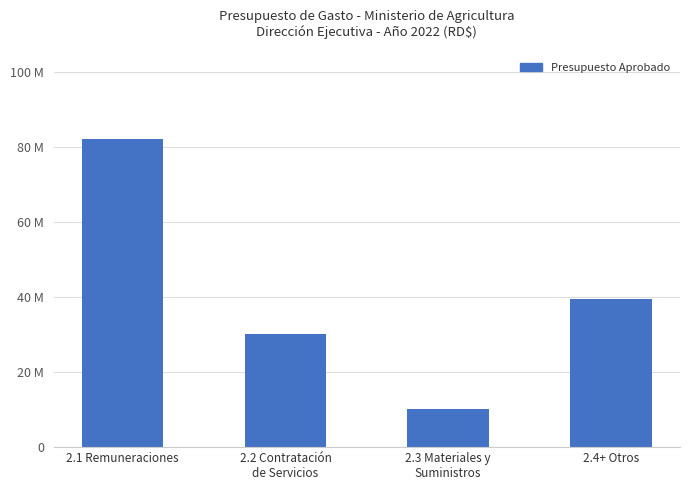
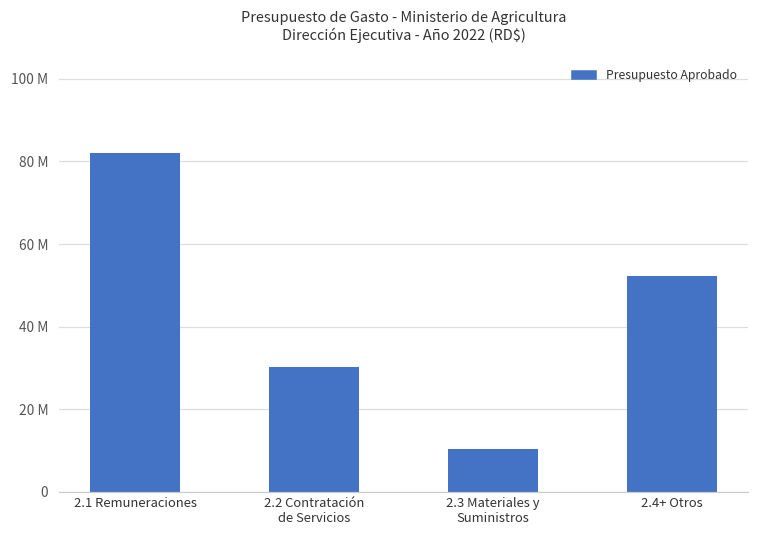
2.4+ Otros: 40000000 -> 52000000
